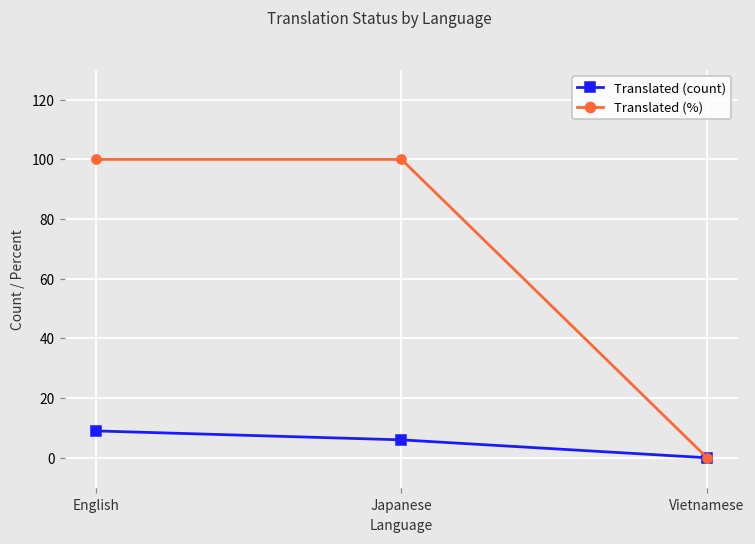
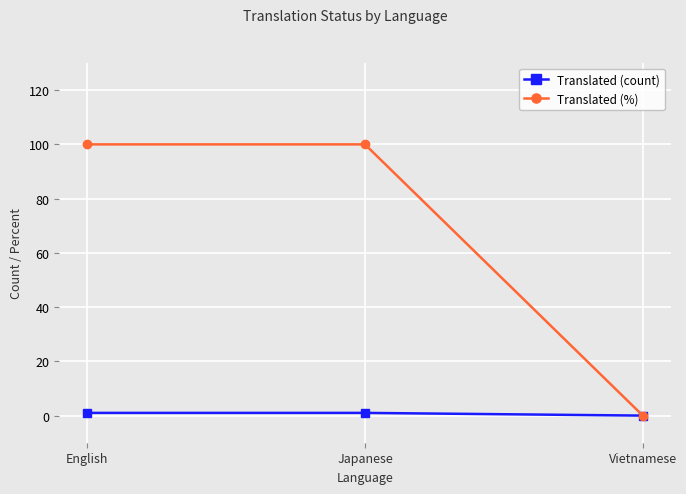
Translated (count), English: 9 -> 1
Translated (count), Japanese: 6 -> 1
